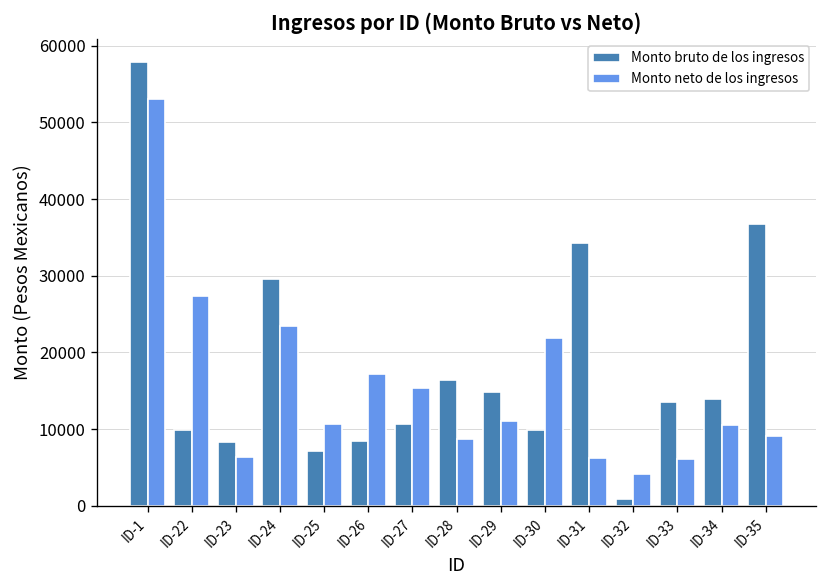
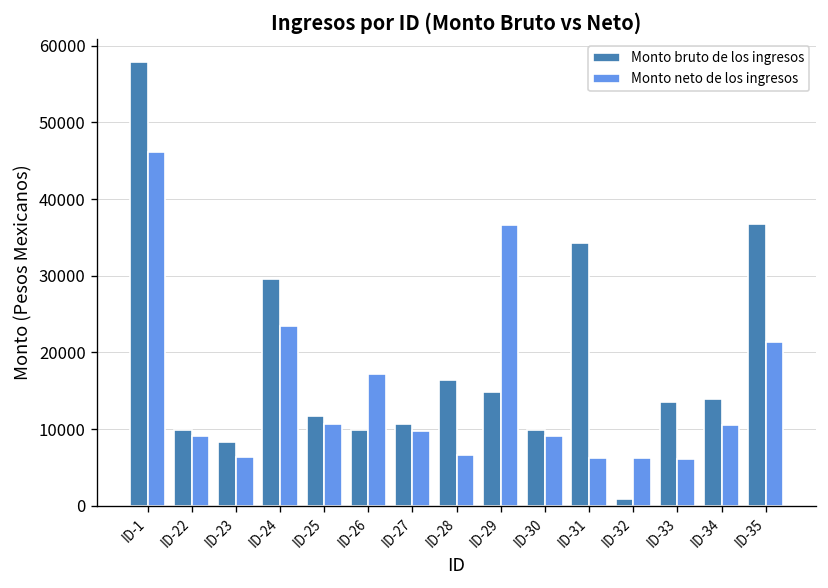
Monto neto de los ingresos, ID-1: 53000 -> 46000
Monto neto de los ingresos, ID-22: 27000 -> 9000
Monto bruto de los ingresos, ID-25: 7000 -> 12000
Monto bruto de los ingresos, ID-26: 8000 -> 10000
Monto neto de los ingresos, ID-27: 15000 -> 10000
Monto neto de los ingresos, ID-28: 9000 -> 7000
Monto neto de los ingresos, ID-29: 11000 -> 37000
Monto neto de los ingresos, ID-30: 22000 -> 9000
Monto neto de los ingresos, ID-32: 4000 -> 6000
Monto neto de los ingresos, ID-35: 9000 -> 21000
